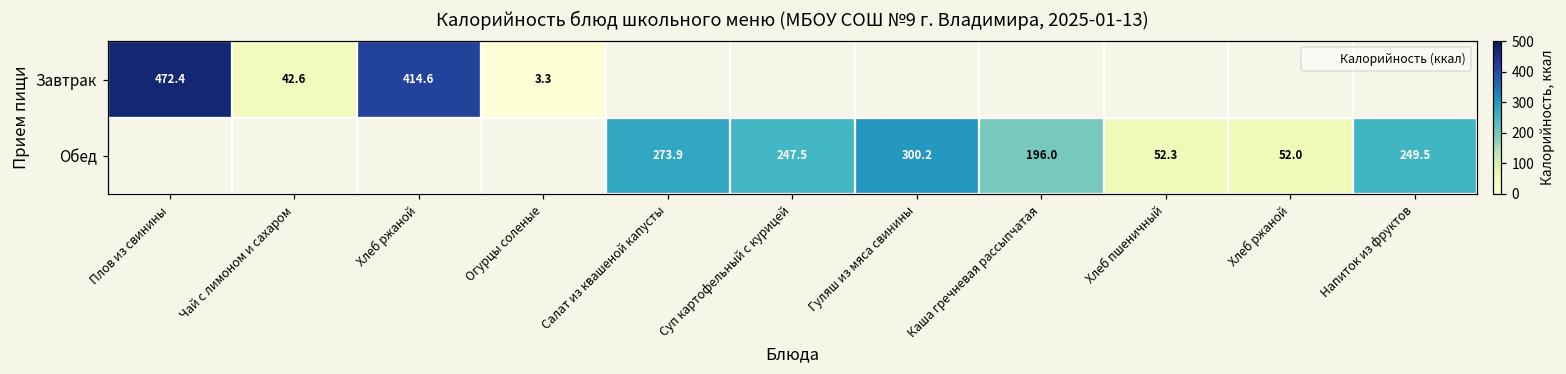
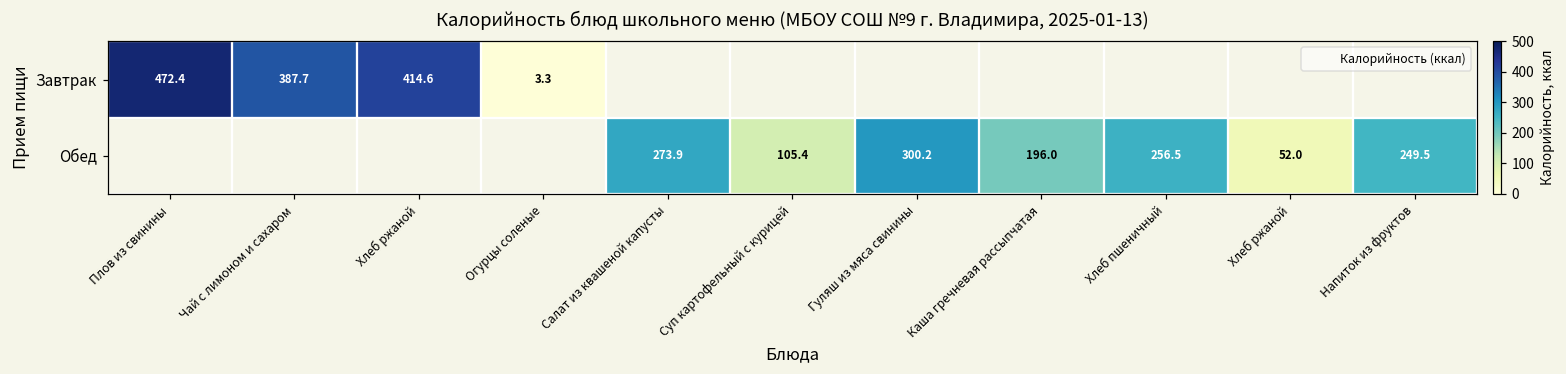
Завтрак, Чай с лимоном и сахаром: 42.6 -> 387.7
Обед, Суп картофельный с курицей: 247.5 -> 105.4
Обед, Хлеб пшеничный: 52.3 -> 256.5
